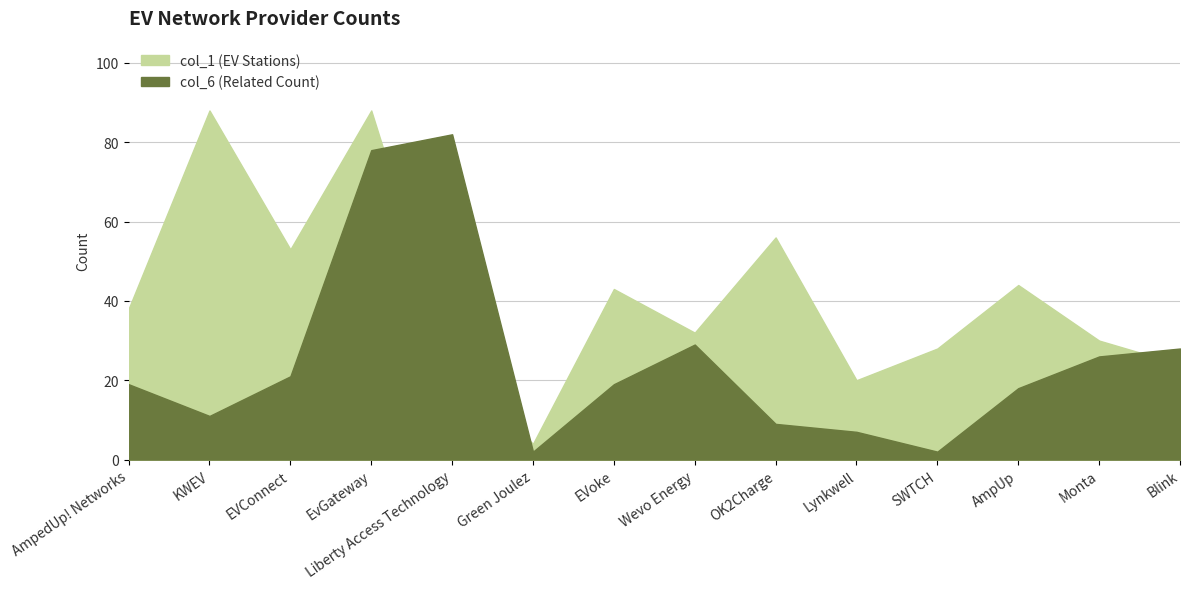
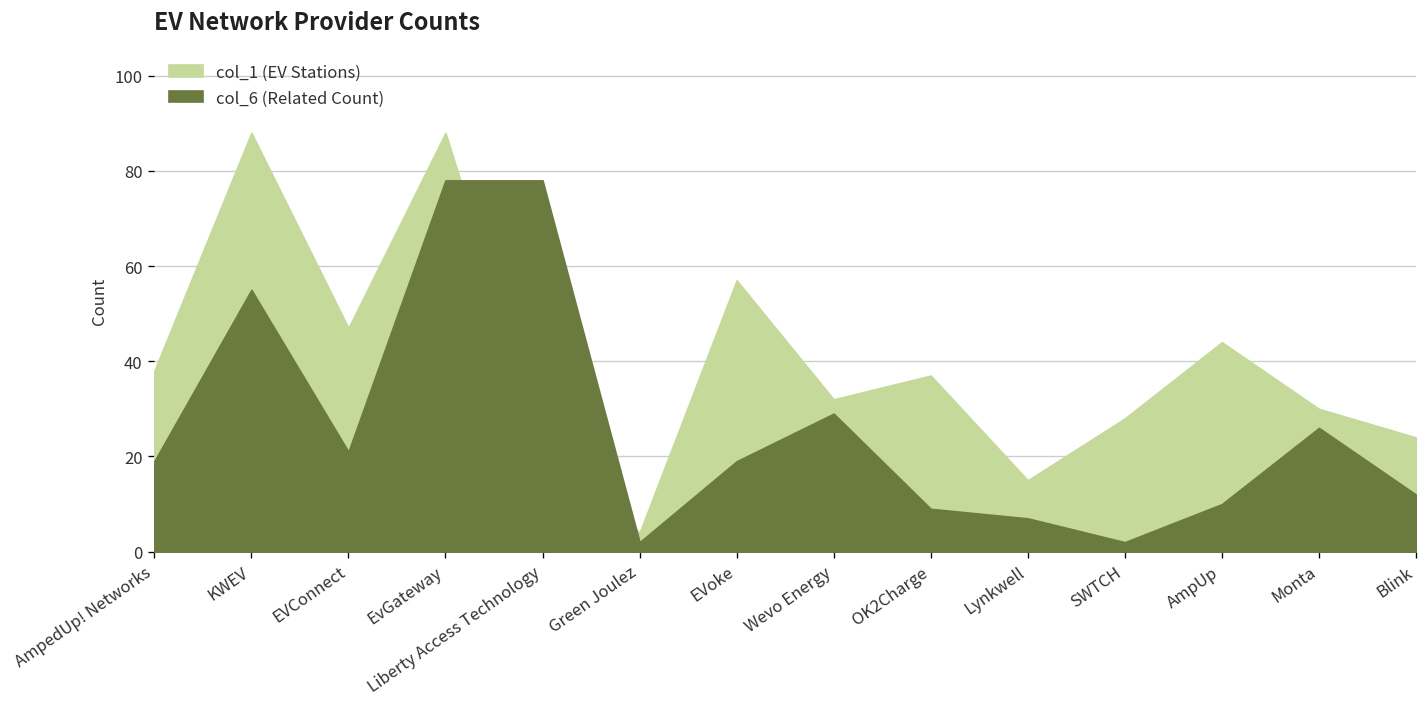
col_6 (Related Count), KWEV: 11 -> 55
col_1 (EV Stations), EVConnect: 53 -> 47
col_6 (Related Count), Liberty Access Technology: 82 -> 78
col_1 (EV Stations), EVoke: 43 -> 57
col_1 (EV Stations), OK2Charge: 56 -> 37
col_1 (EV Stations), Lynkwell: 20 -> 15
col_6 (Related Count), AmpUp: 18 -> 10
col_6 (Related Count), Blink: 28 -> 12
